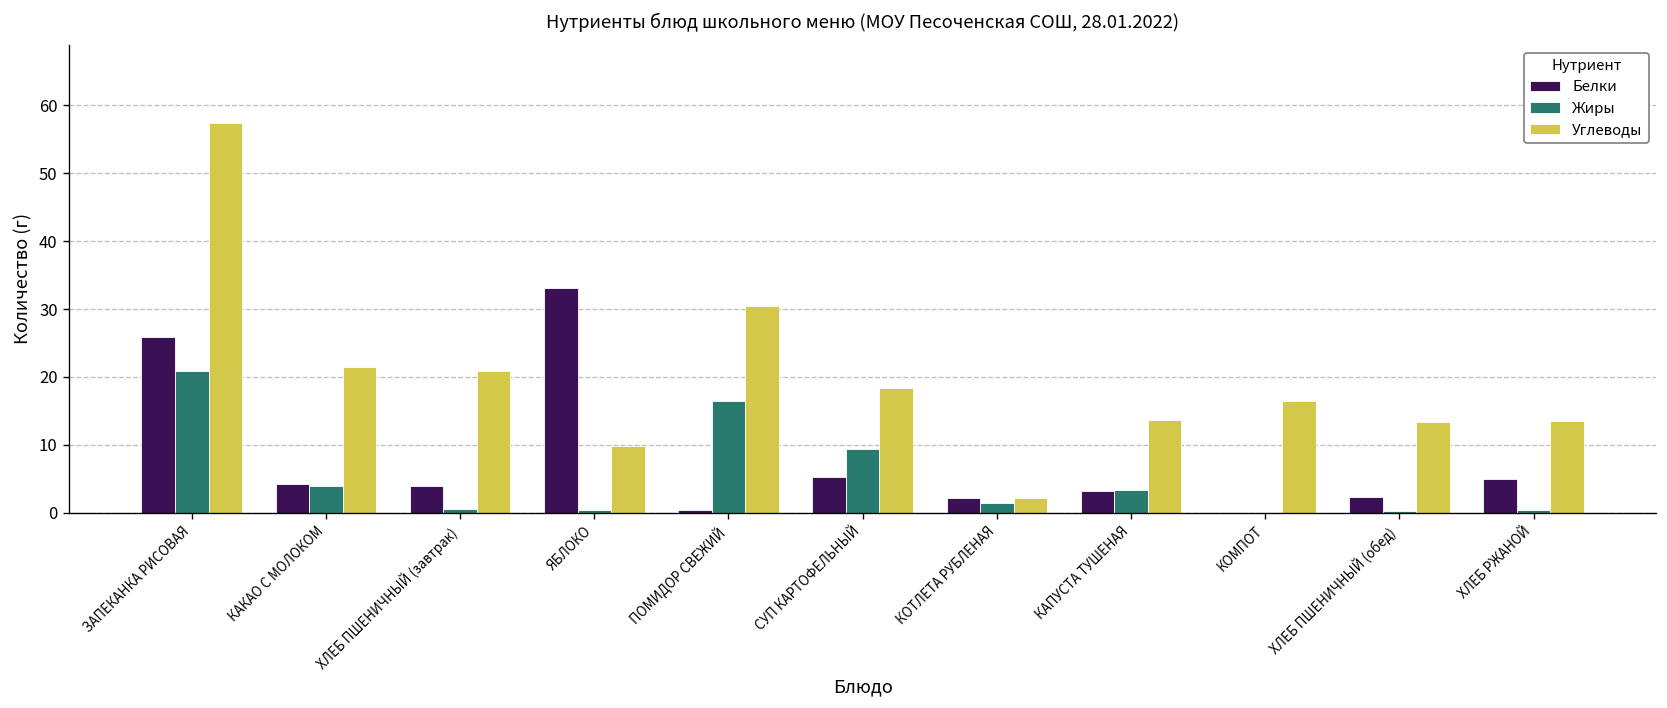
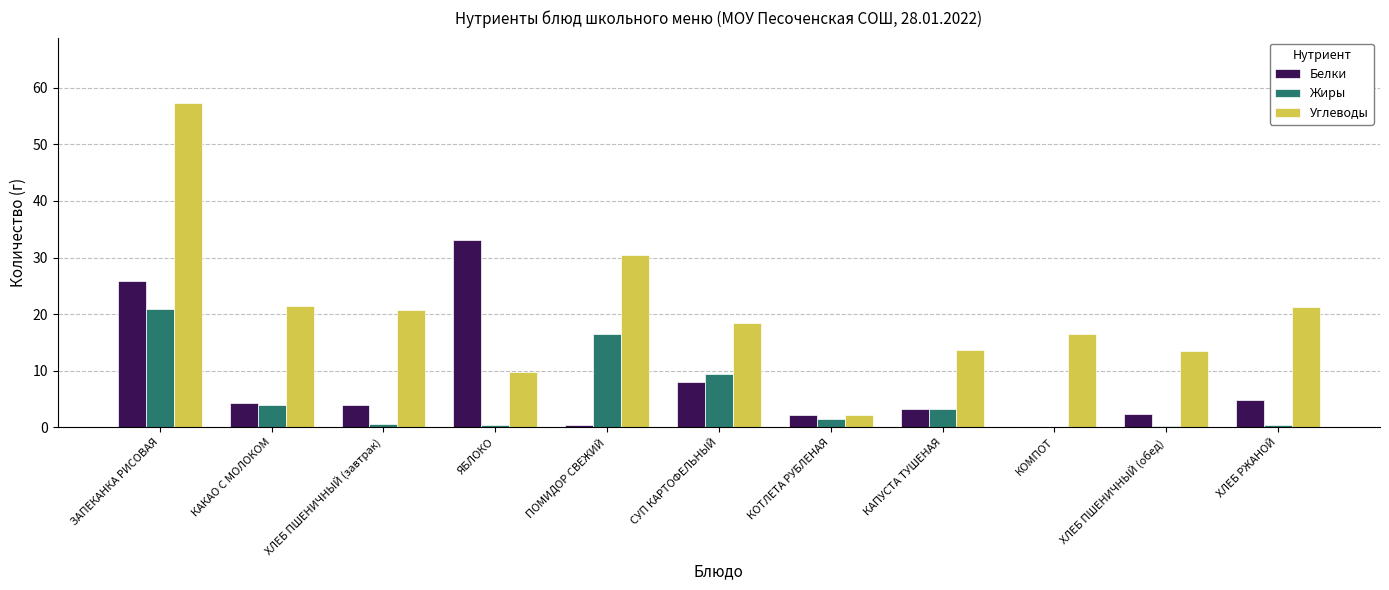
Белки, СУП КАРТОФЕЛЬНЫЙ: 5 -> 8
Углеводы, ХЛЕБ РЖАНОЙ: 14 -> 21
